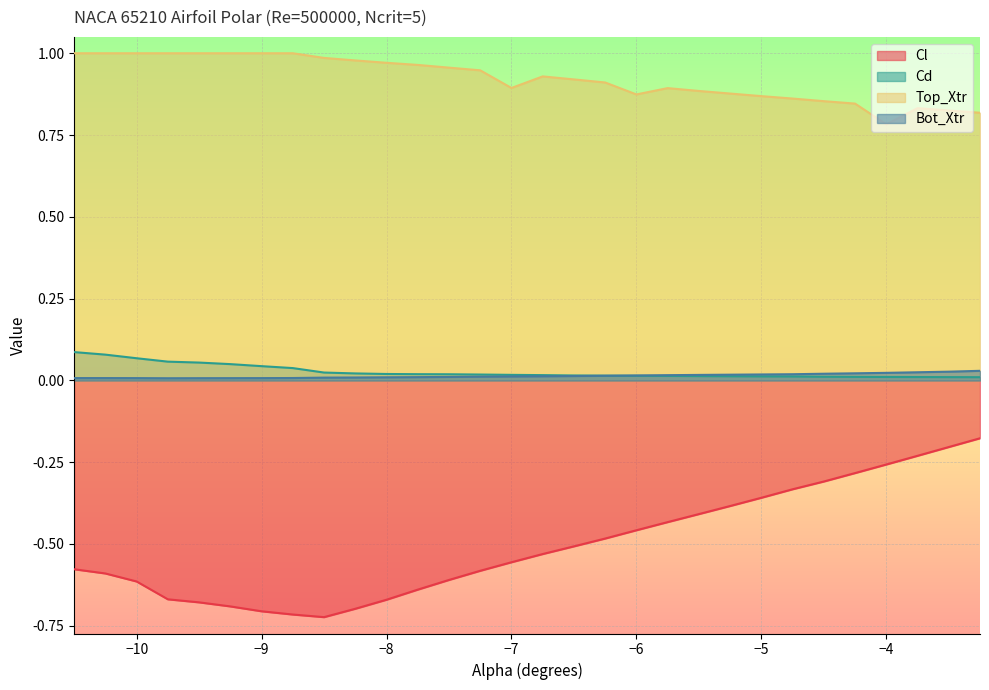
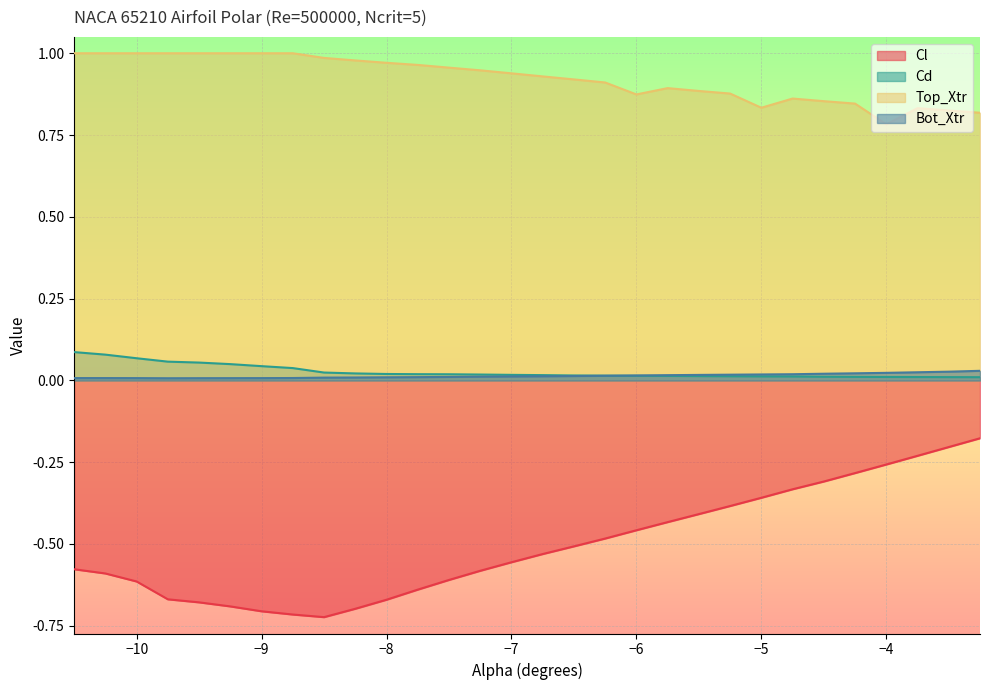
Top_Xtr, −7: 0.89 -> 0.94
Top_Xtr, −5: 0.87 -> 0.83
